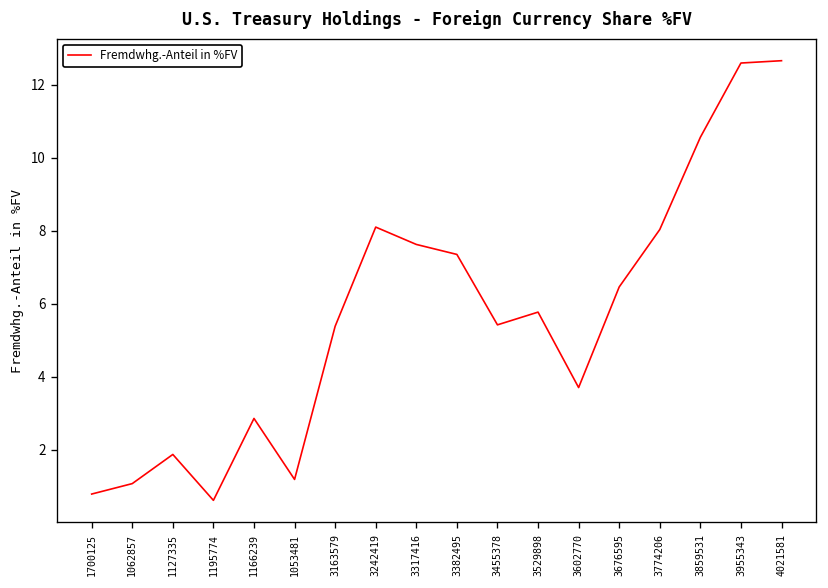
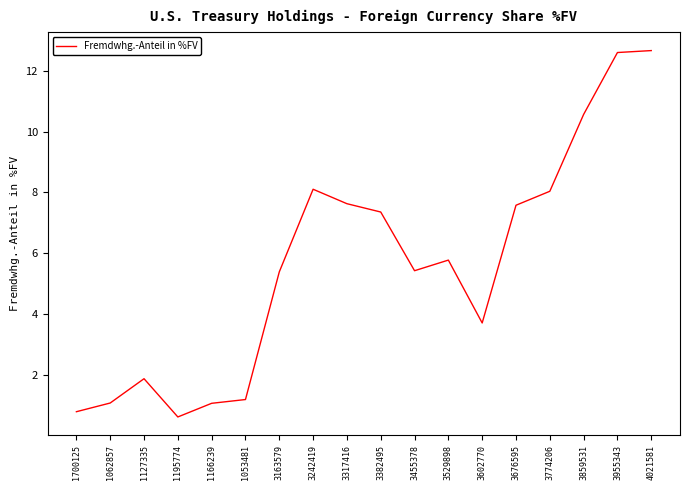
1166239: 2.9 -> 1.1
3676595: 6.5 -> 7.6
